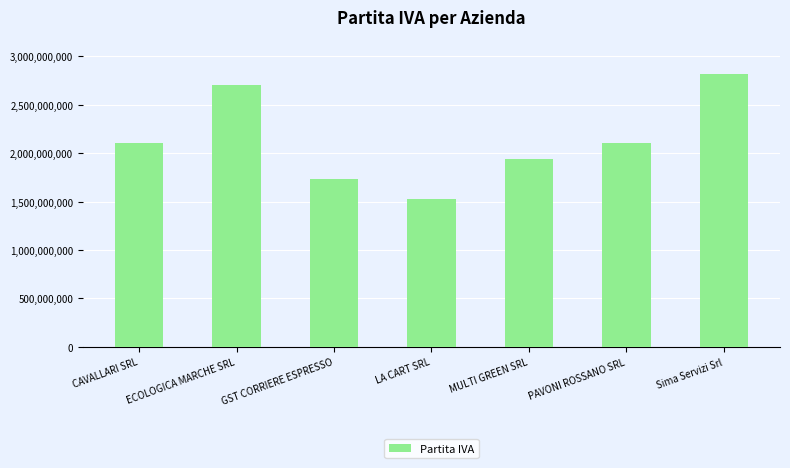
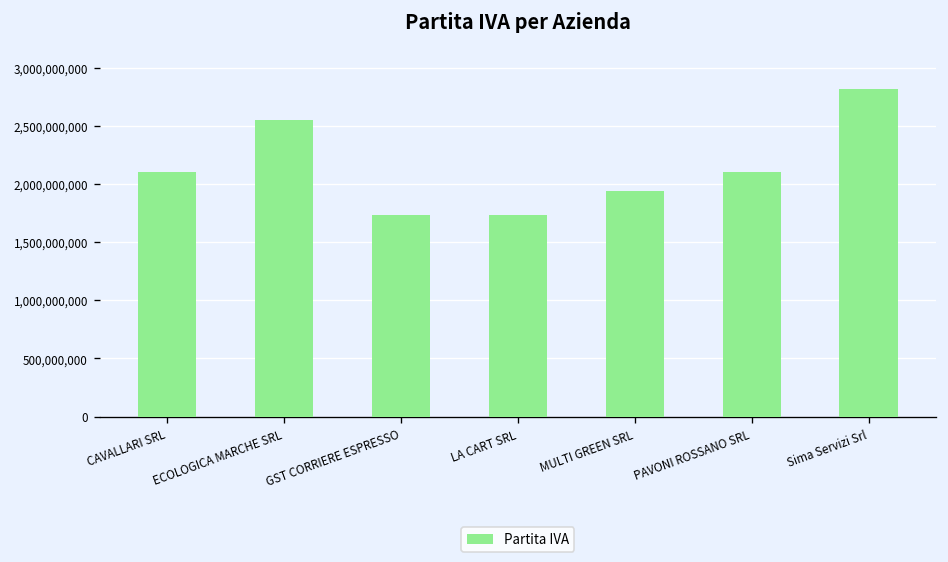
ECOLOGICA MARCHE SRL: 2,700,000,000 -> 2,600,000,000
LA CART SRL: 1,500,000,000 -> 1,700,000,000
